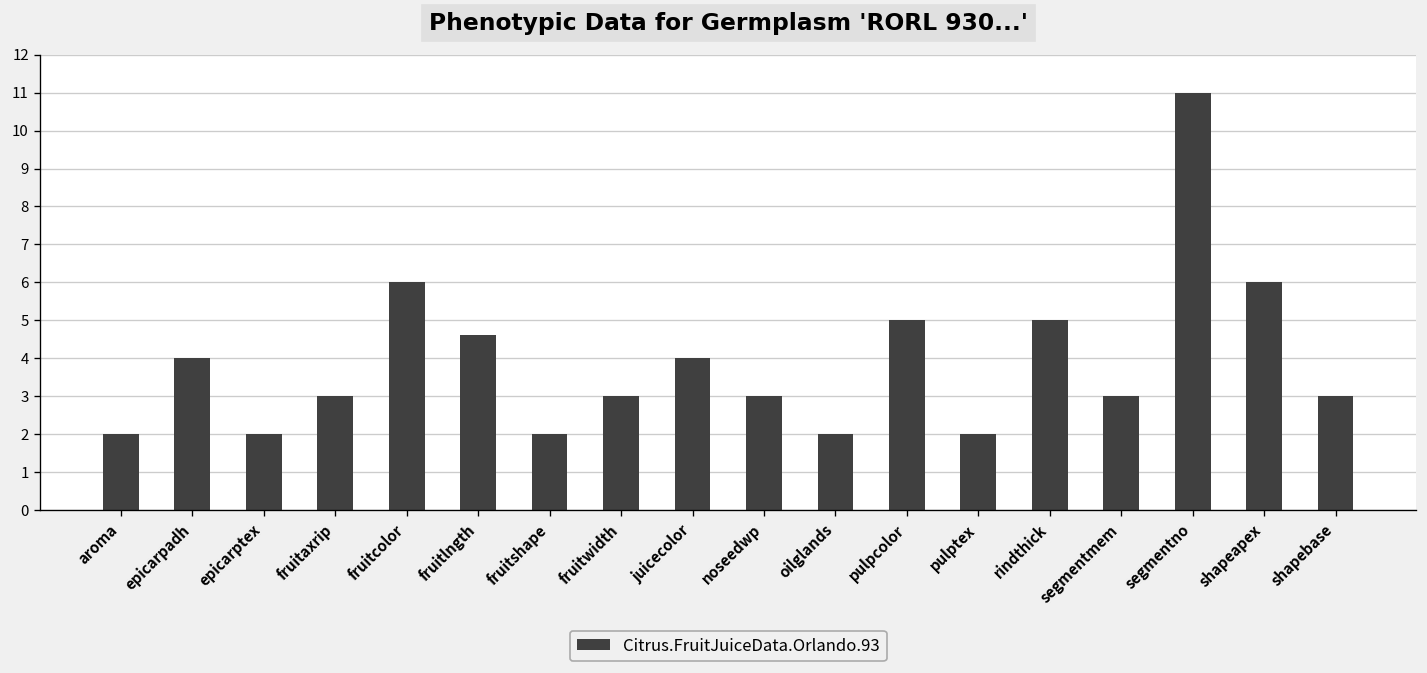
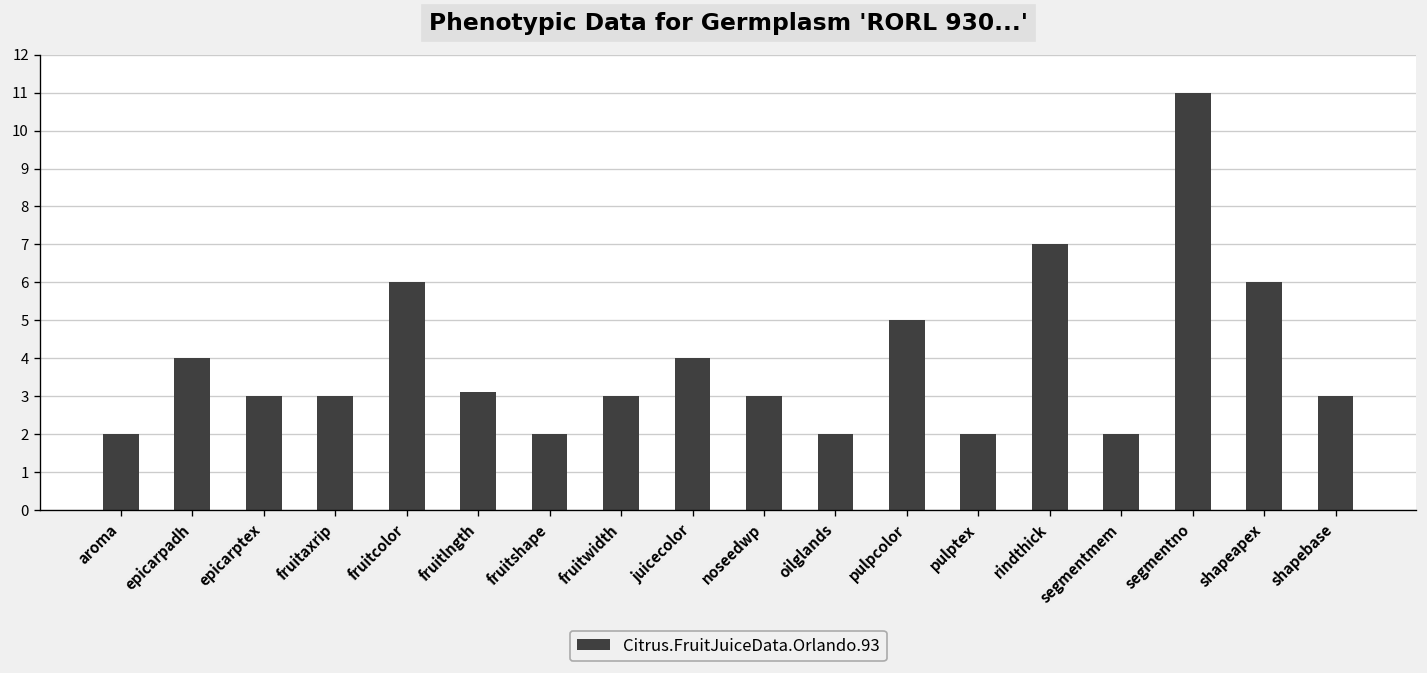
epicarptex: 2 -> 3
fruitlngth: 4.6 -> 3.1
rindthick: 5 -> 7
segmentmem: 3 -> 2
